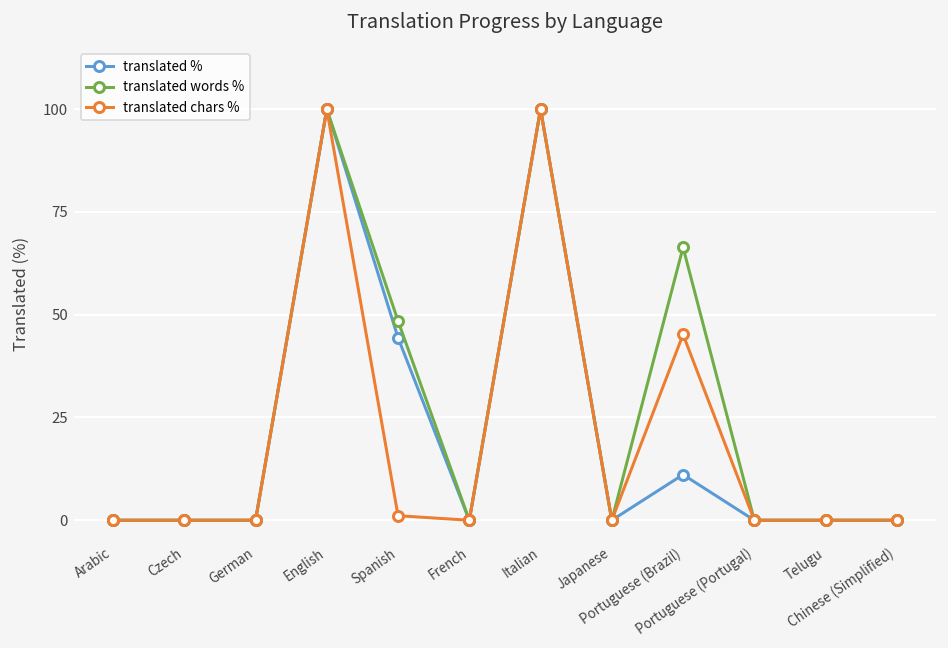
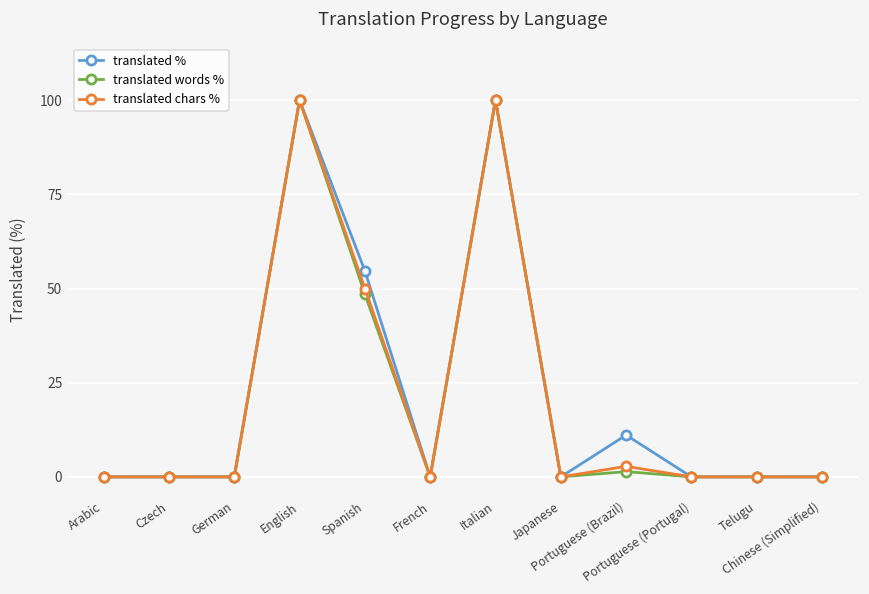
translated %, Spanish: 44 -> 55
translated chars %, Spanish: 1 -> 50
translated words %, Portuguese (Brazil): 66 -> 1
translated chars %, Portuguese (Brazil): 45 -> 3
